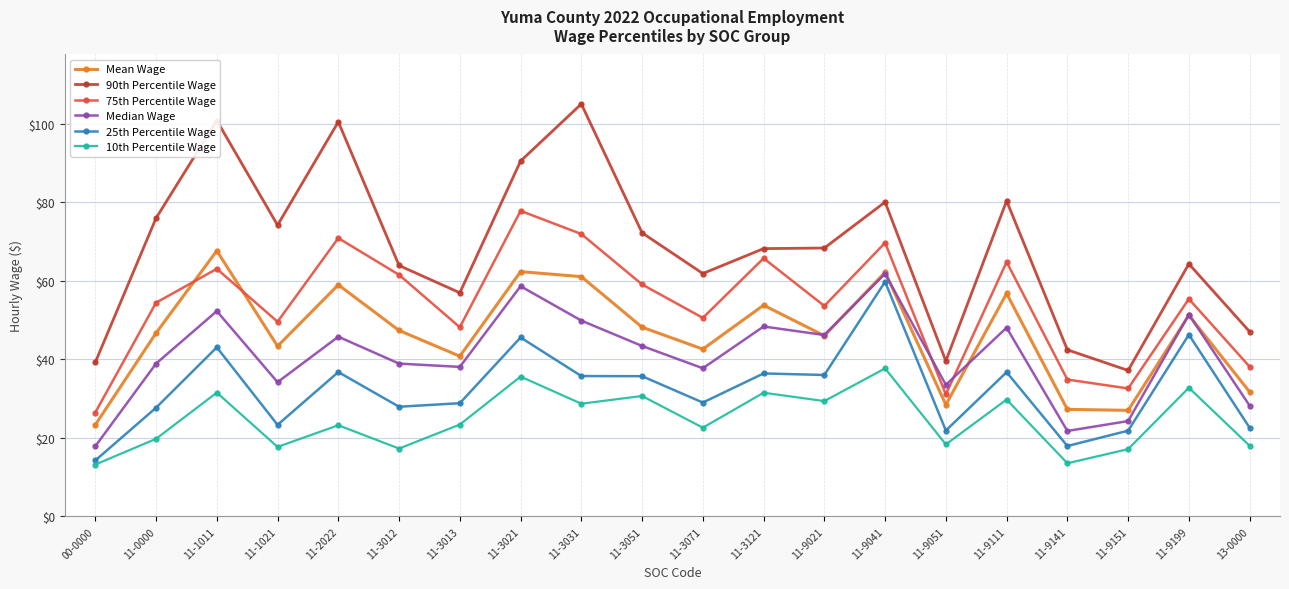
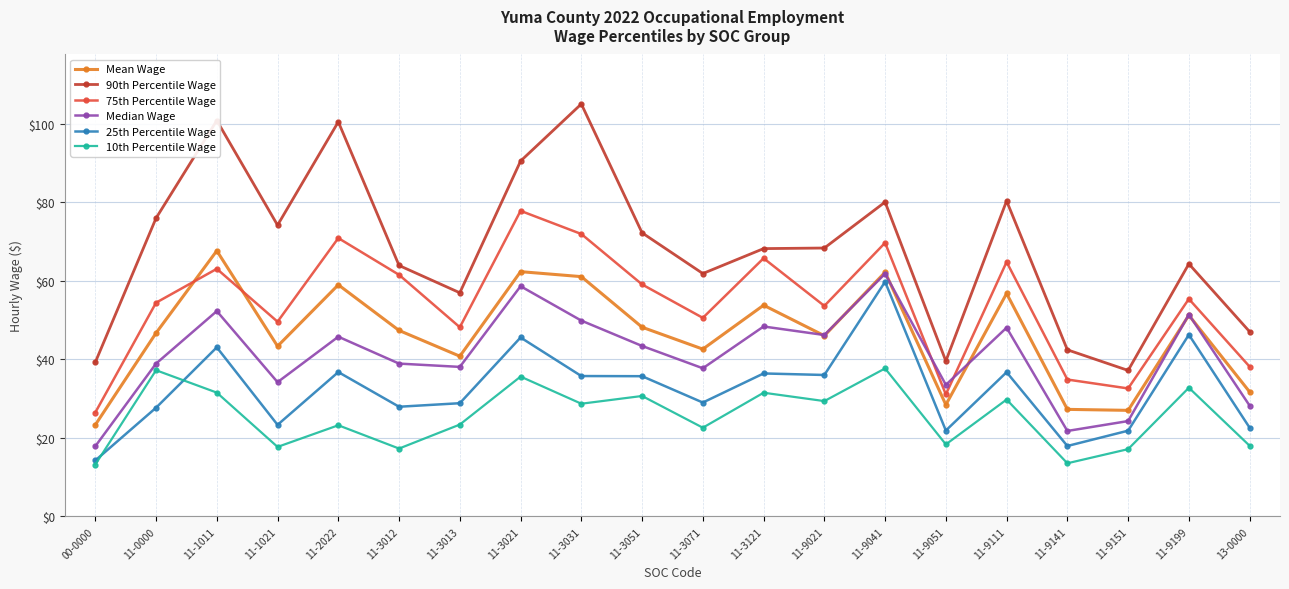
10th Percentile Wage, 11-0000: $20 -> $37
